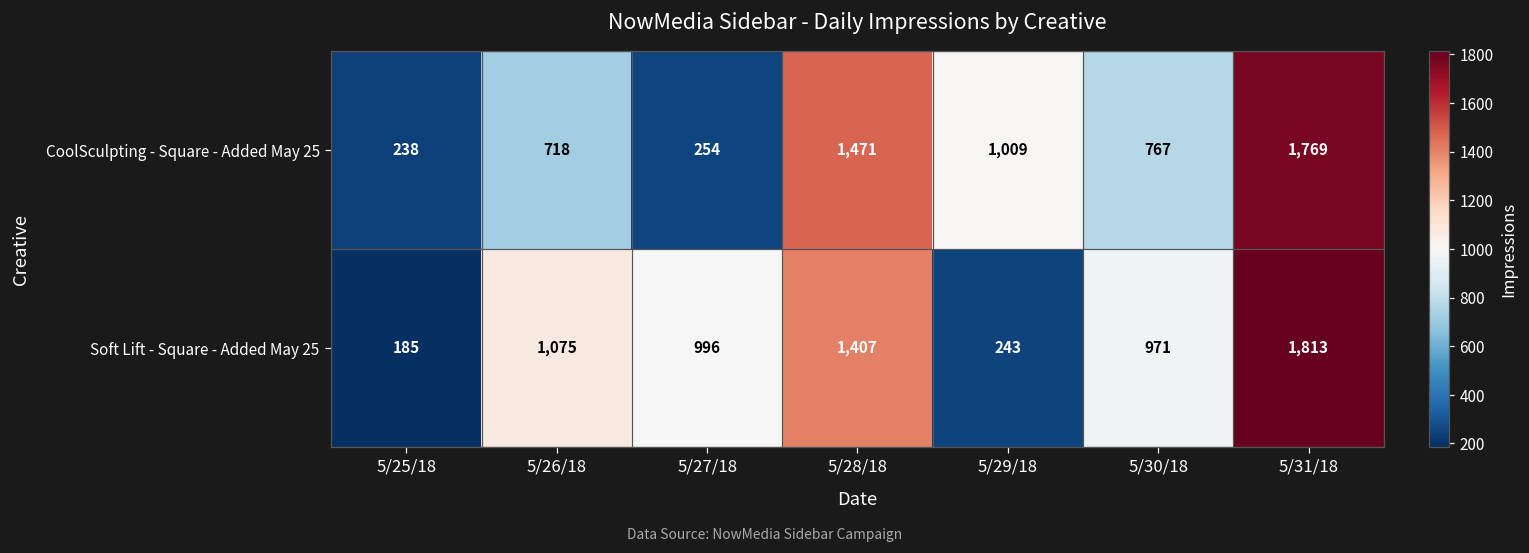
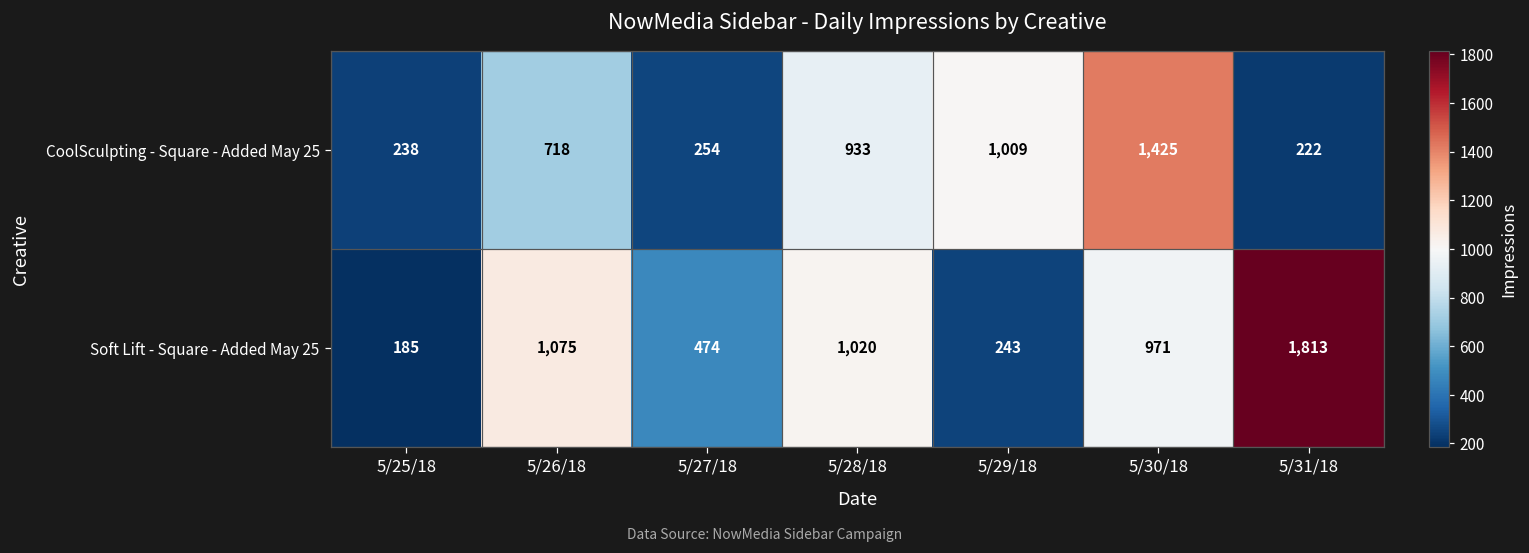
CoolSculpting - Square - Added May 25, 5/28/18: 1,471 -> 933
CoolSculpting - Square - Added May 25, 5/30/18: 767 -> 1,425
CoolSculpting - Square - Added May 25, 5/31/18: 1,769 -> 222
Soft Lift - Square - Added May 25, 5/27/18: 996 -> 474
Soft Lift - Square - Added May 25, 5/28/18: 1,407 -> 1,020
